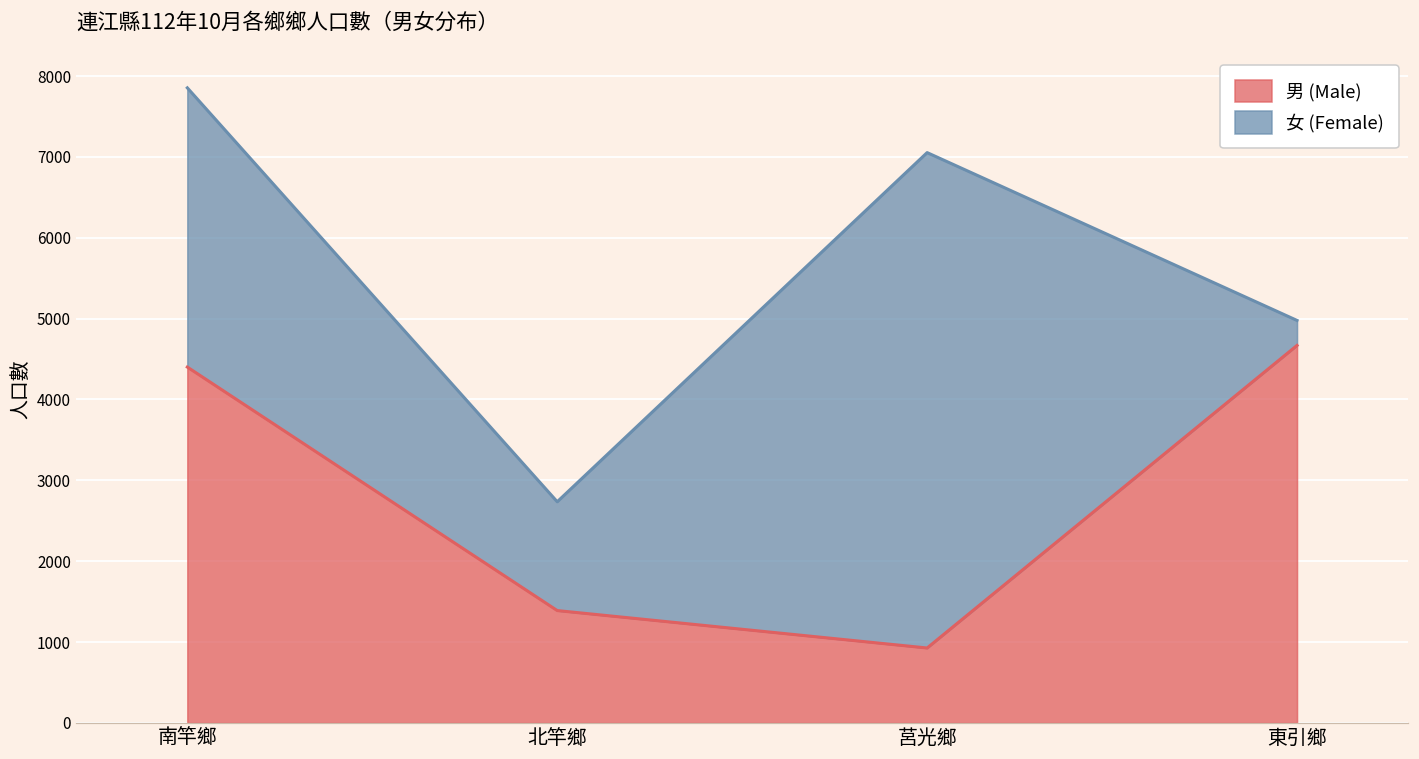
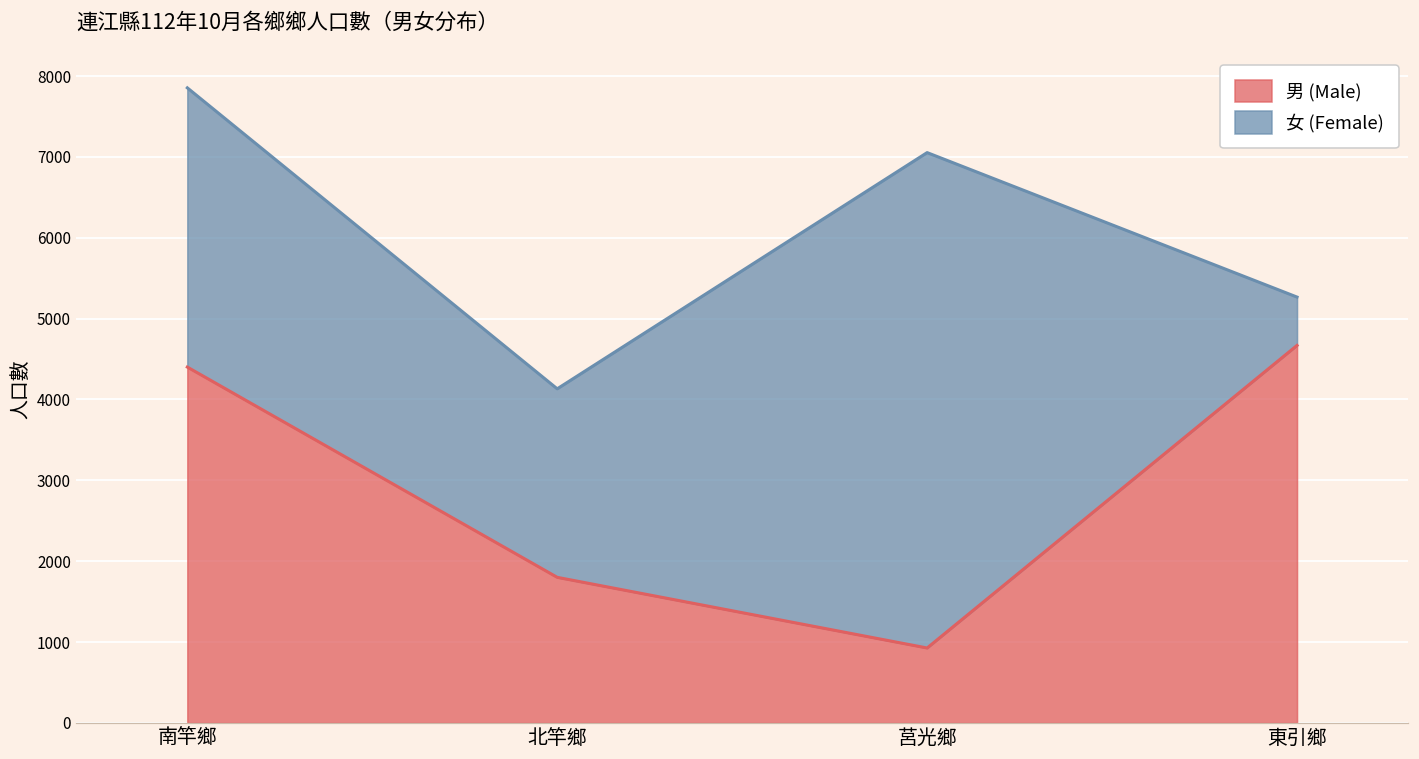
男 (Male), 北竿鄉: 1400 -> 1800
女 (Female), 北竿鄉: 1300 -> 2300
女 (Female), 東引鄉: 300 -> 600
